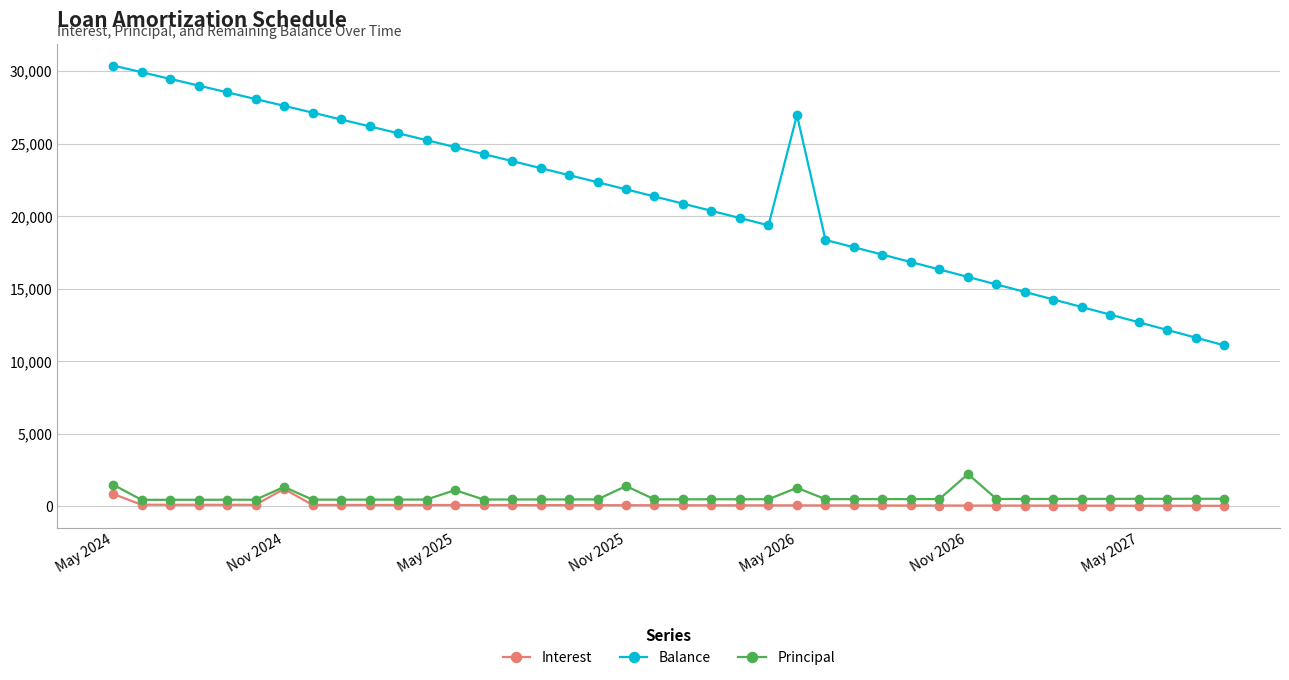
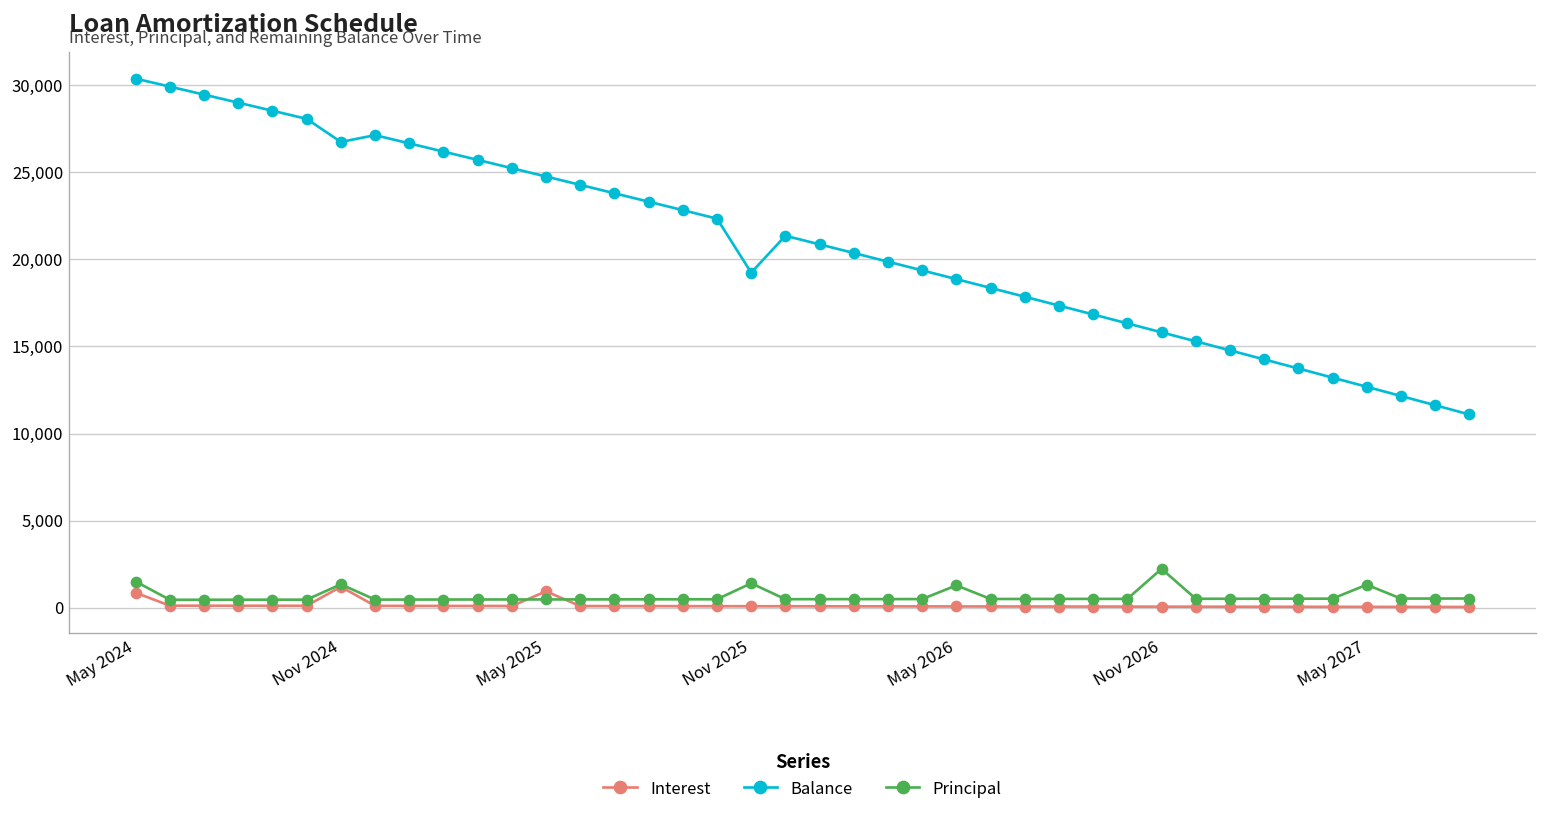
Balance, Nov 2024: 27,600 -> 26,700
Interest, May 2025: 100 -> 900
Principal, May 2025: 1,100 -> 500
Balance, Nov 2025: 21,800 -> 19,200
Balance, May 2026: 27,000 -> 18,900
Principal, May 2027: 500 -> 1,300
